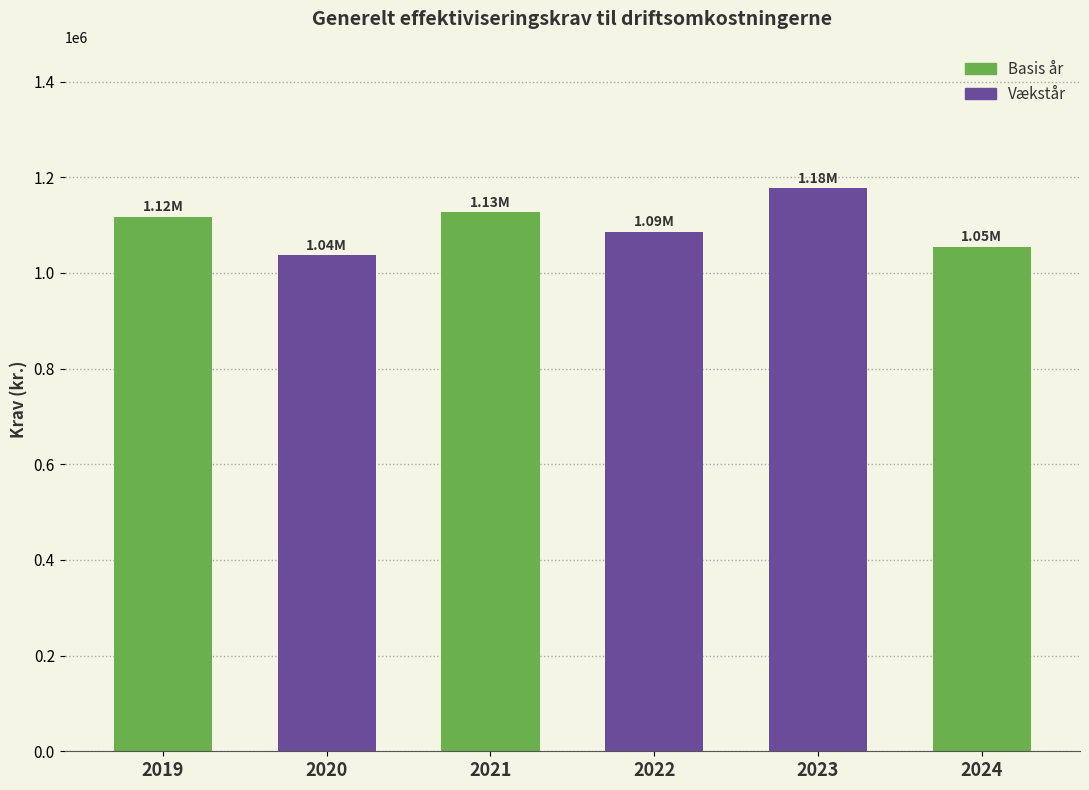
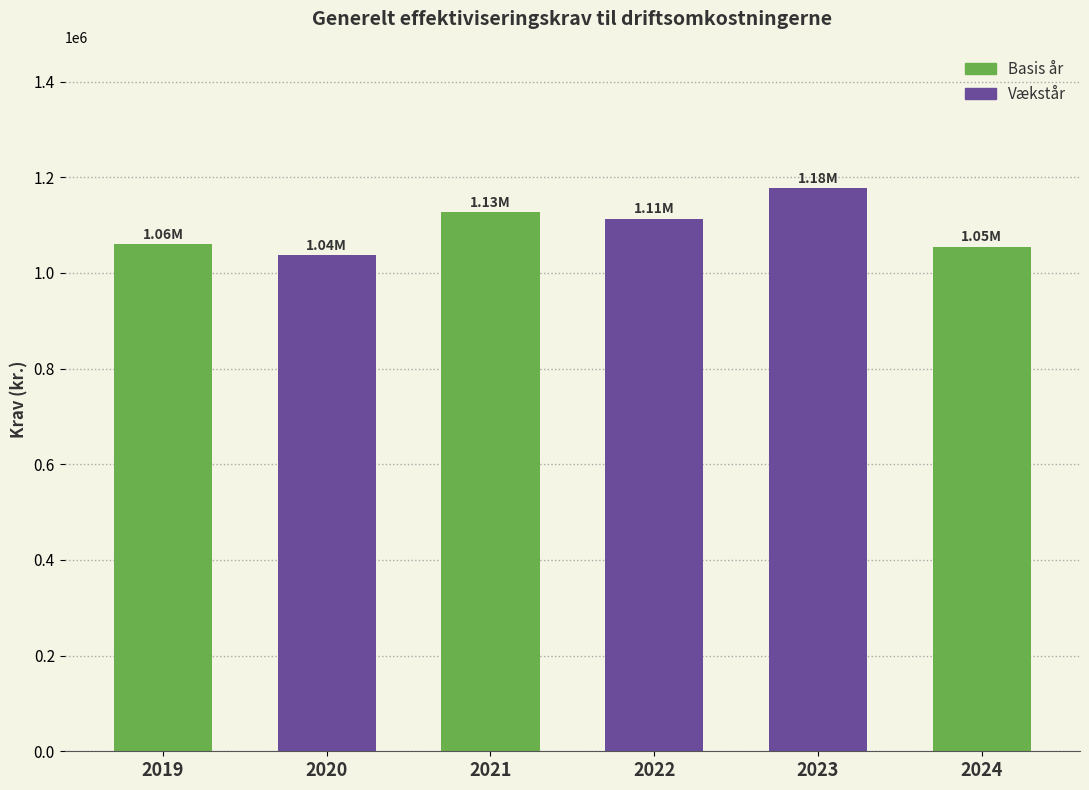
2019: 1.12M -> 1.06M
2022: 1.09M -> 1.11M
